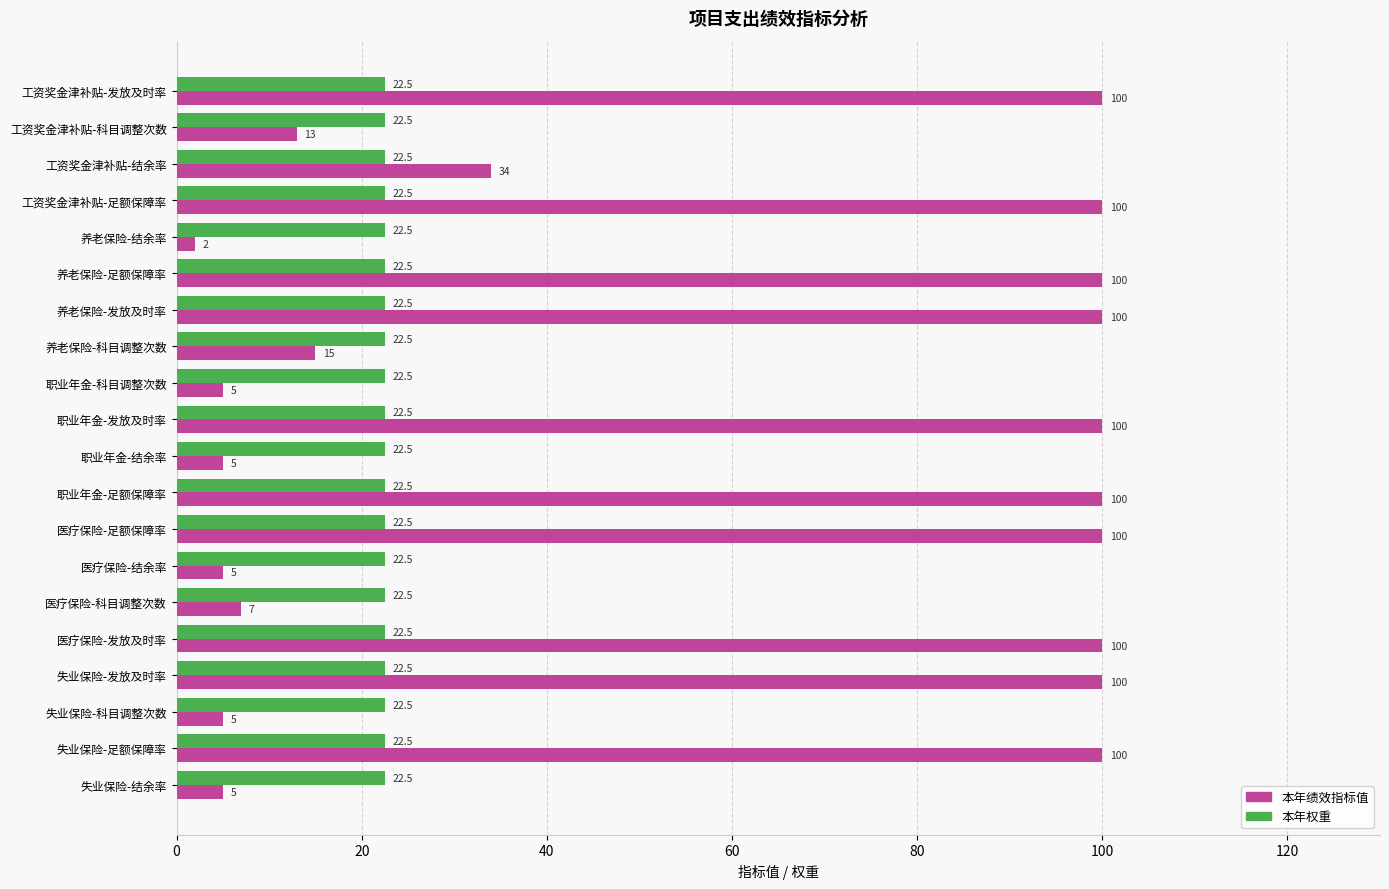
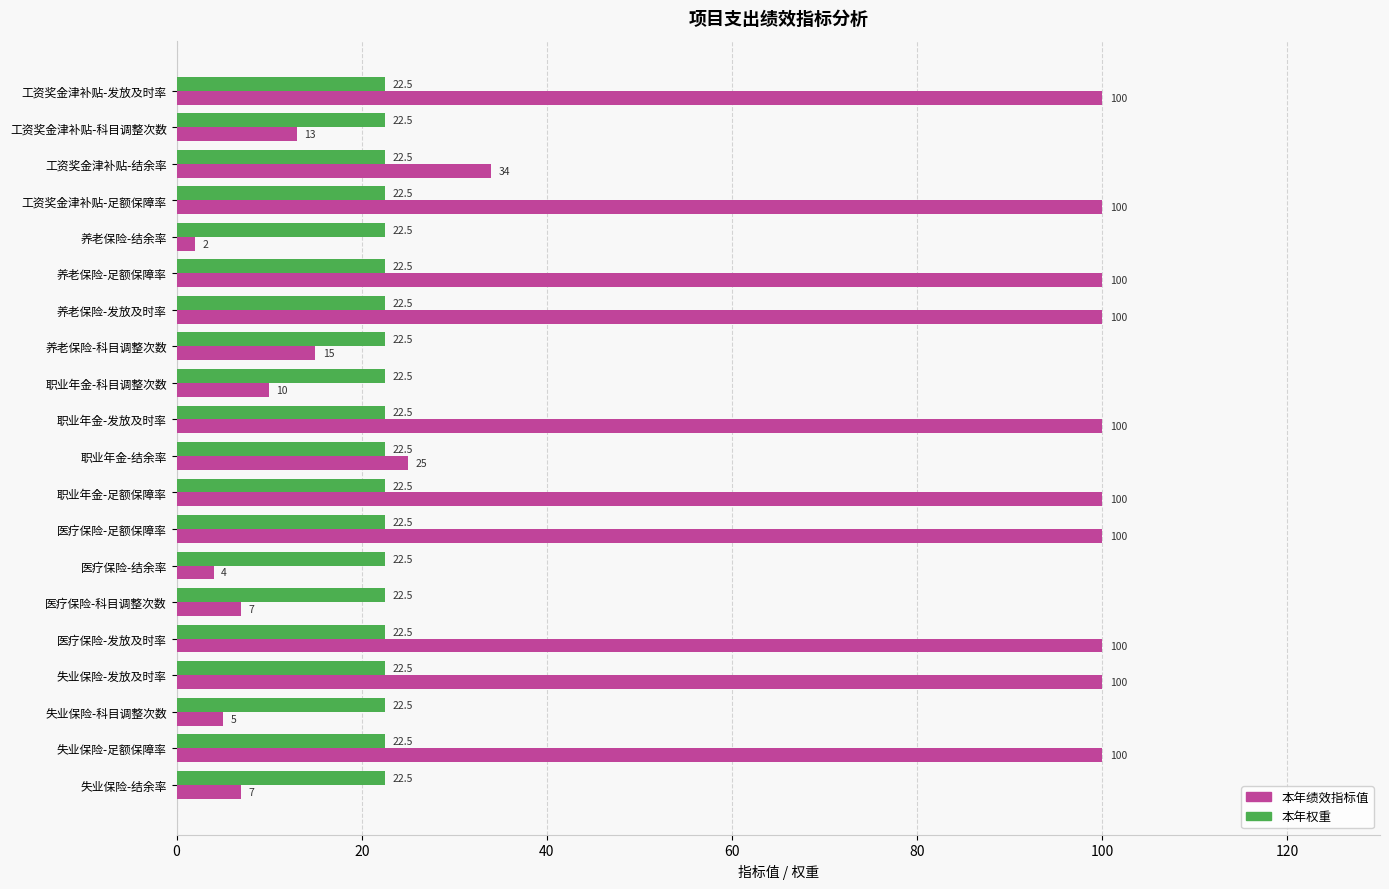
本年绩效指标值, 职业年金-科目调整次数: 5 -> 10
本年绩效指标值, 职业年金-结余率: 5 -> 25
本年绩效指标值, 医疗保险-结余率: 5 -> 4
本年绩效指标值, 失业保险-结余率: 5 -> 7
